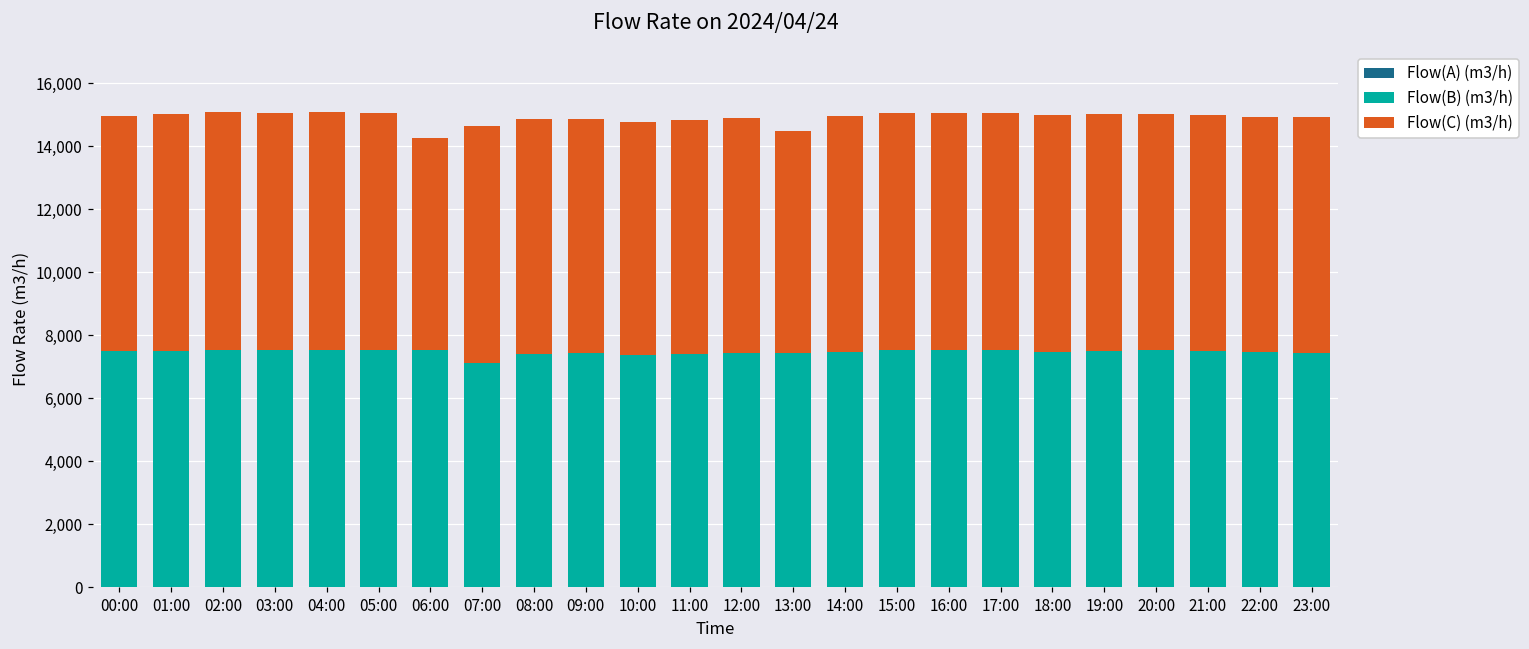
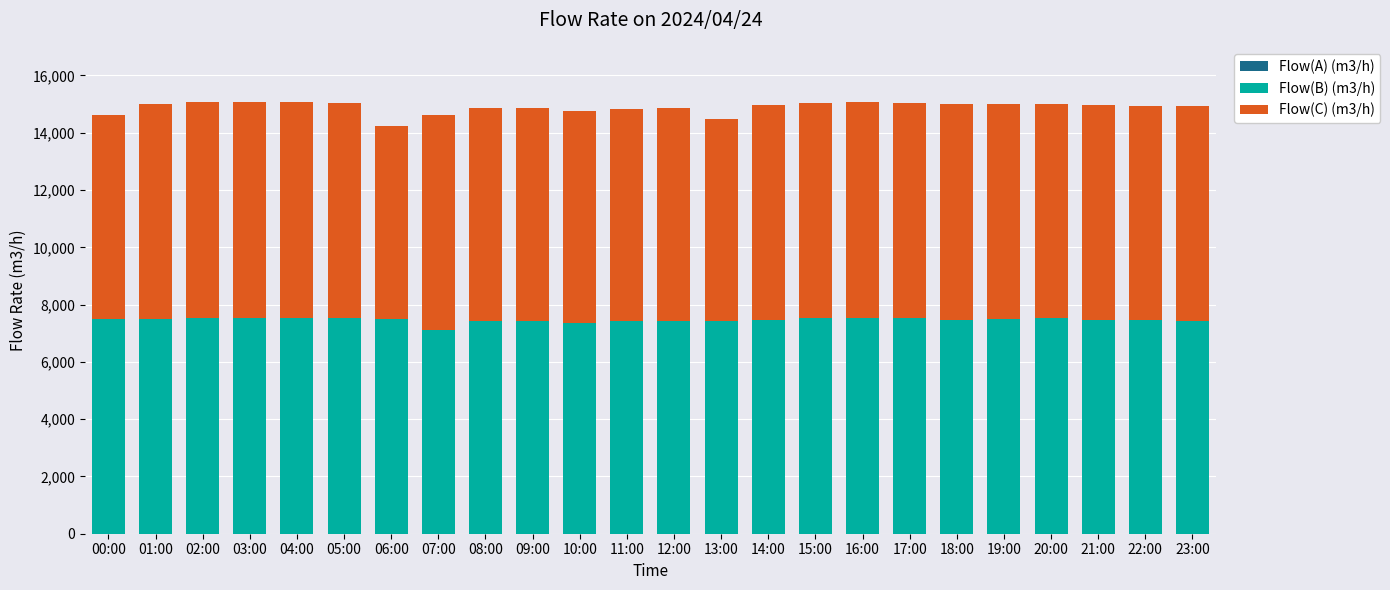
Flow(C) (m3/h), 00:00: 7,500 -> 7,100
